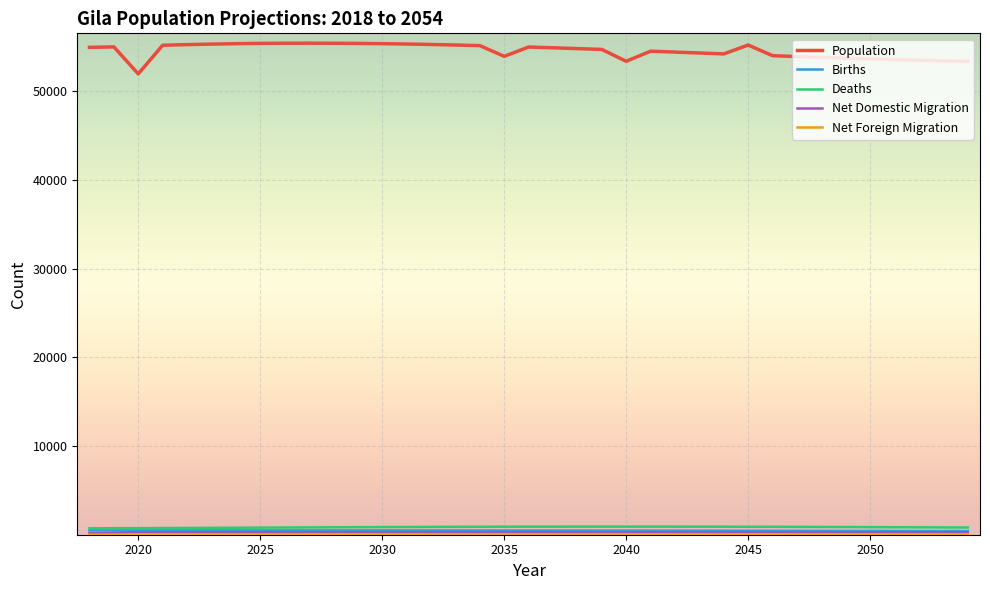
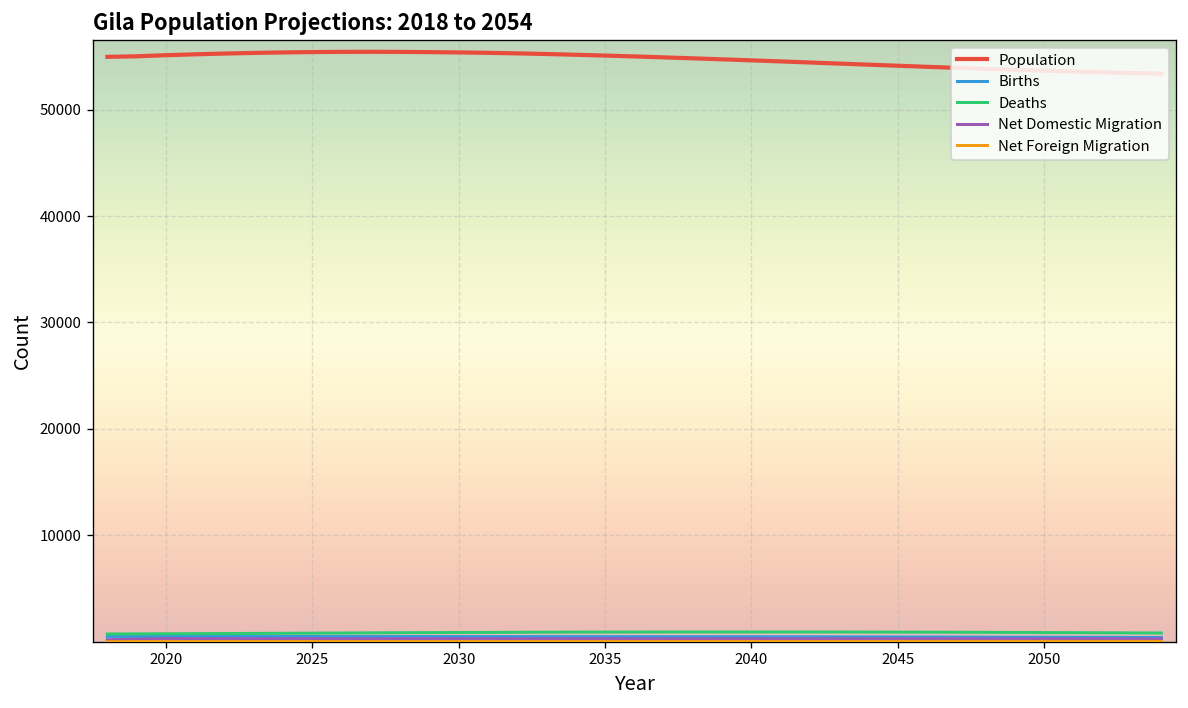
Population, 2020: 52000 -> 55000
Population, 2035: 54000 -> 55000
Population, 2040: 53000 -> 55000
Population, 2045: 55000 -> 54000
